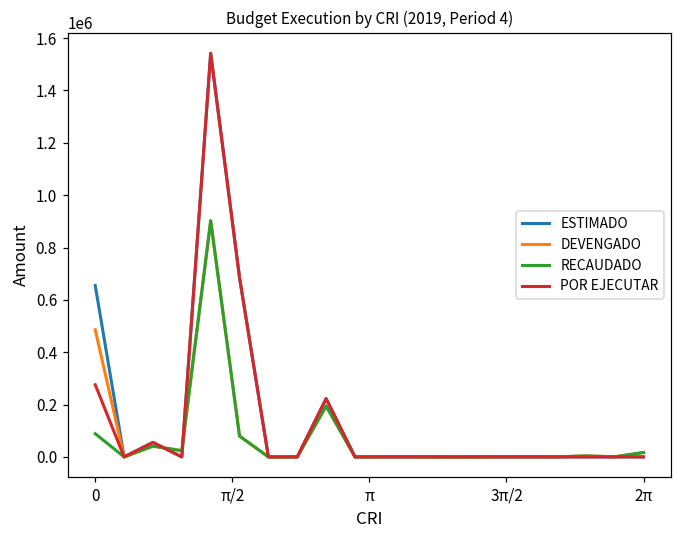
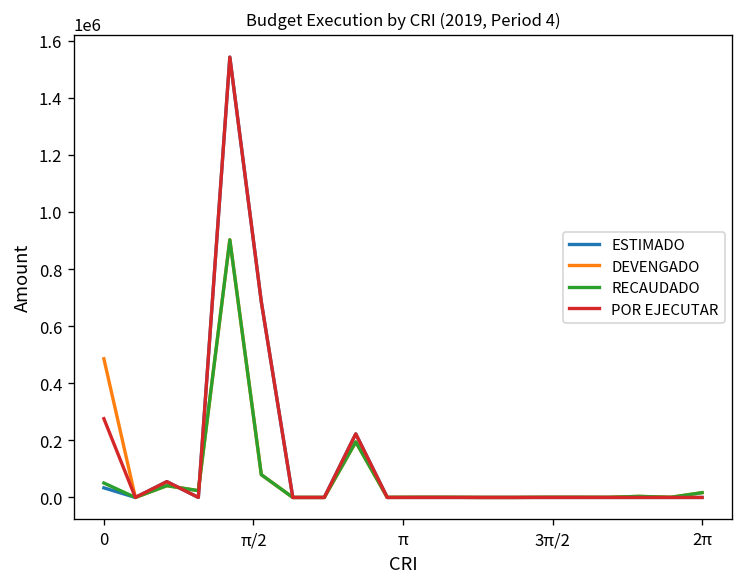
ESTIMADO, 0: 650000 -> 30000
RECAUDADO, 0: 90000 -> 50000
